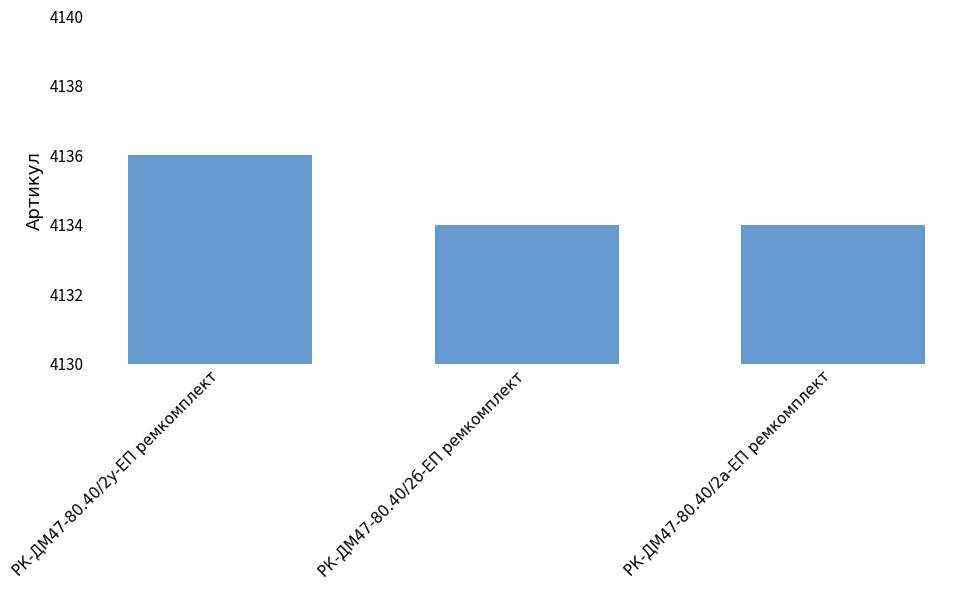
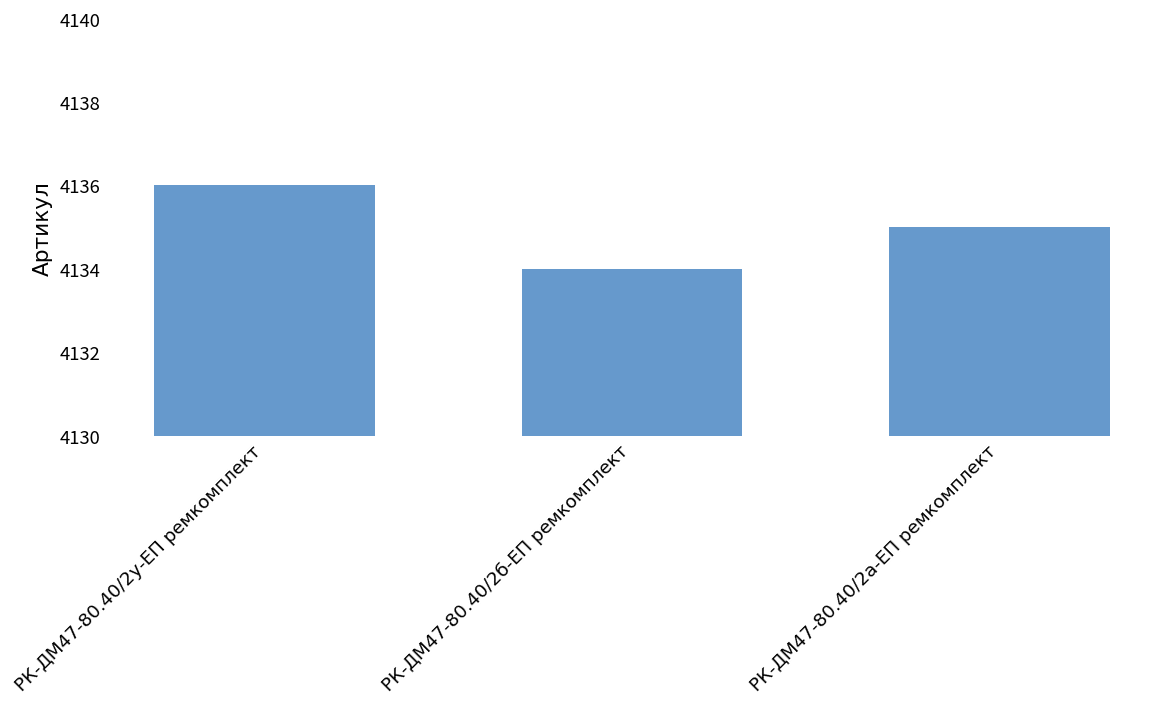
РК-ДМ47-80.40/2а-ЕП ремкомплект: 4134 -> 4135
